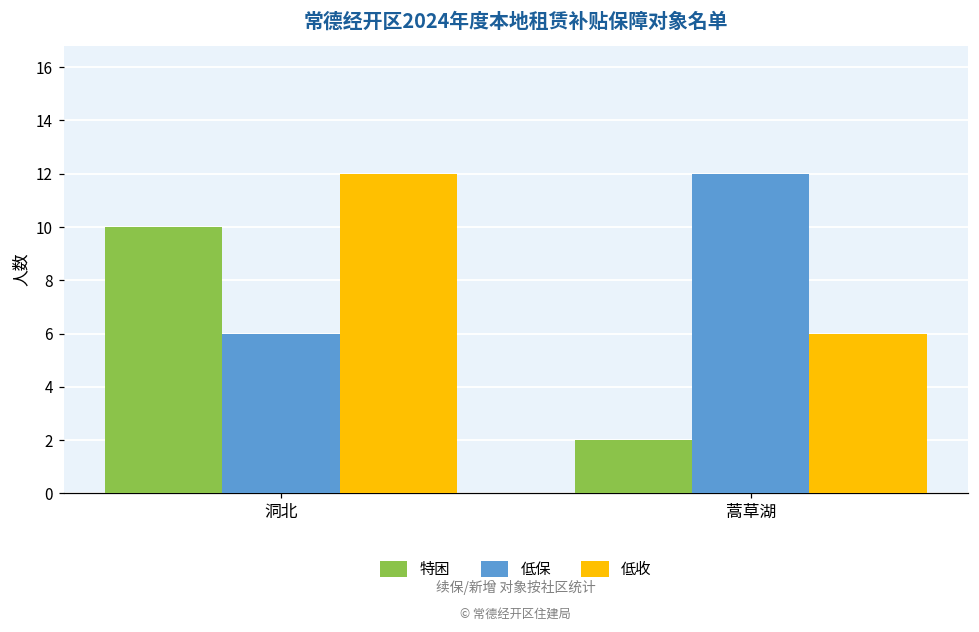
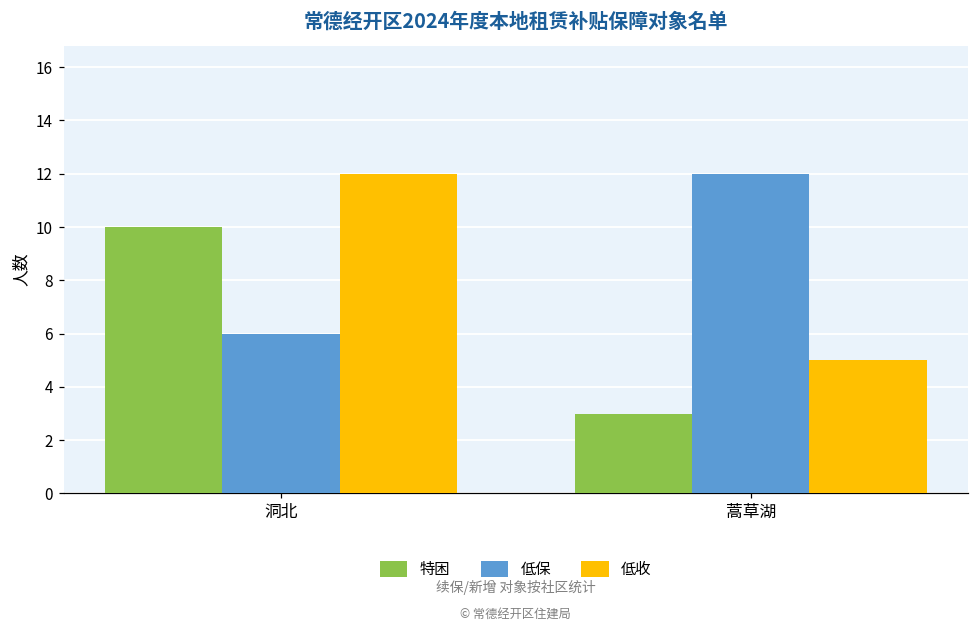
特困, 蒿草湖: 2 -> 3
低收, 蒿草湖: 6 -> 5
